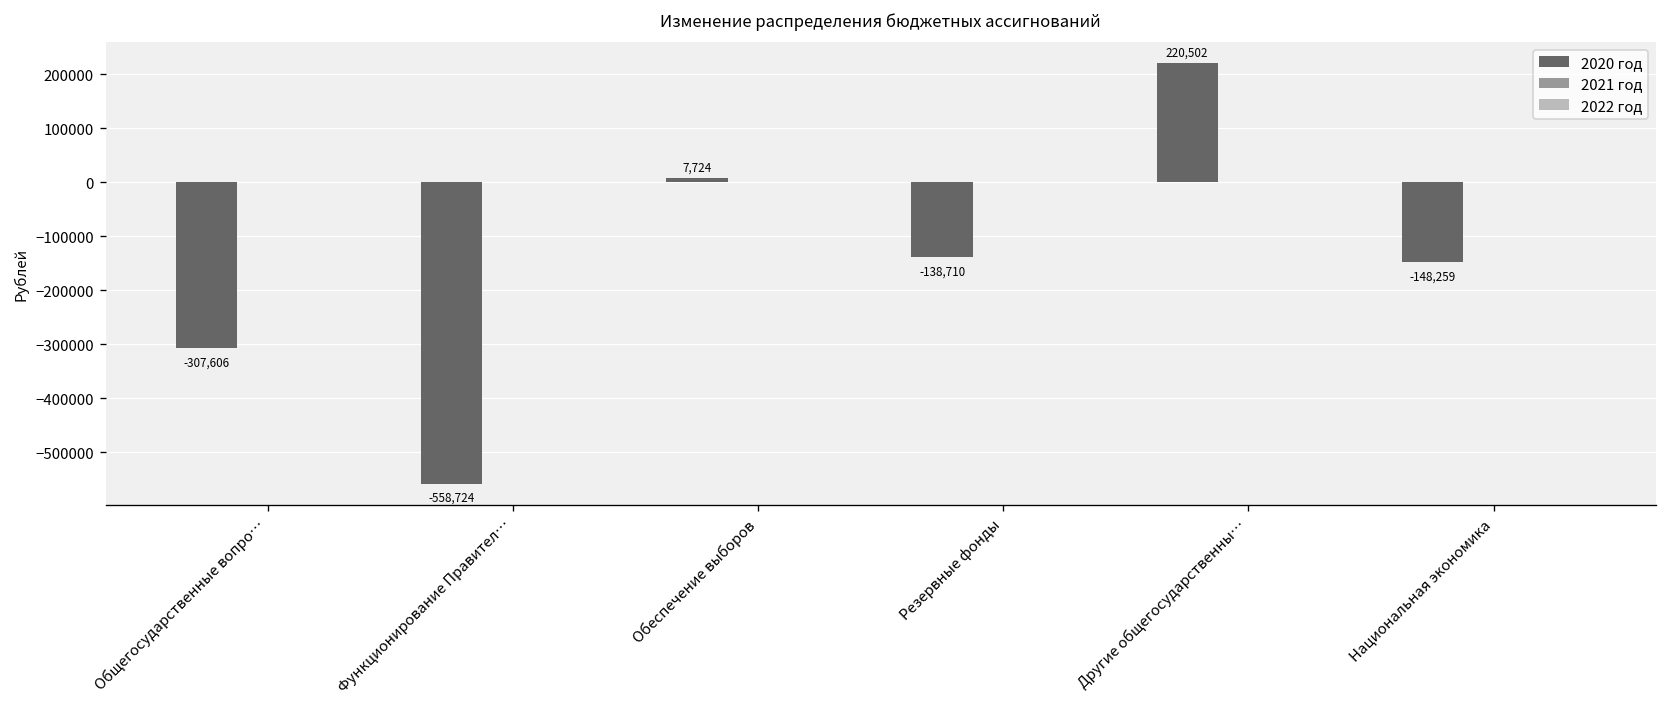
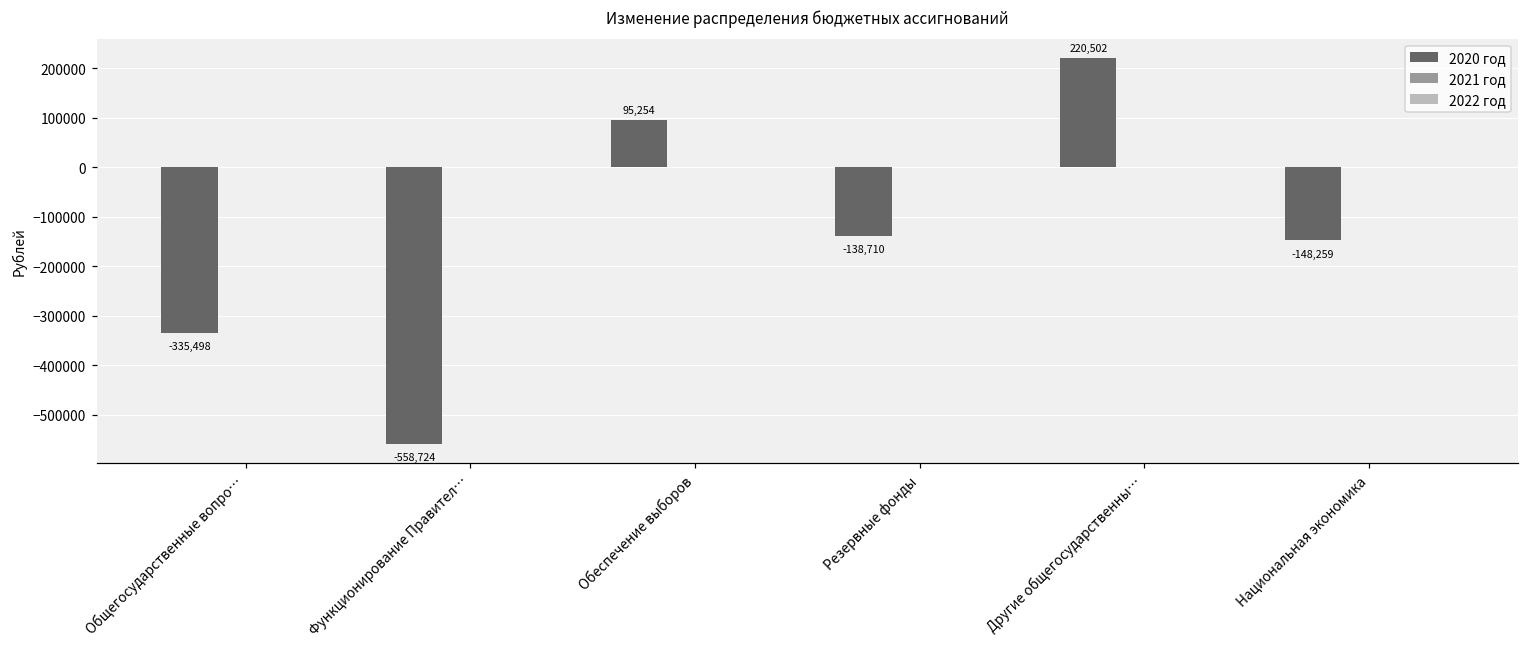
2020 год, Общегосударственные вопро…: -307,606 -> -335,498
2020 год, Обеспечение выборов: 7,724 -> 95,254
